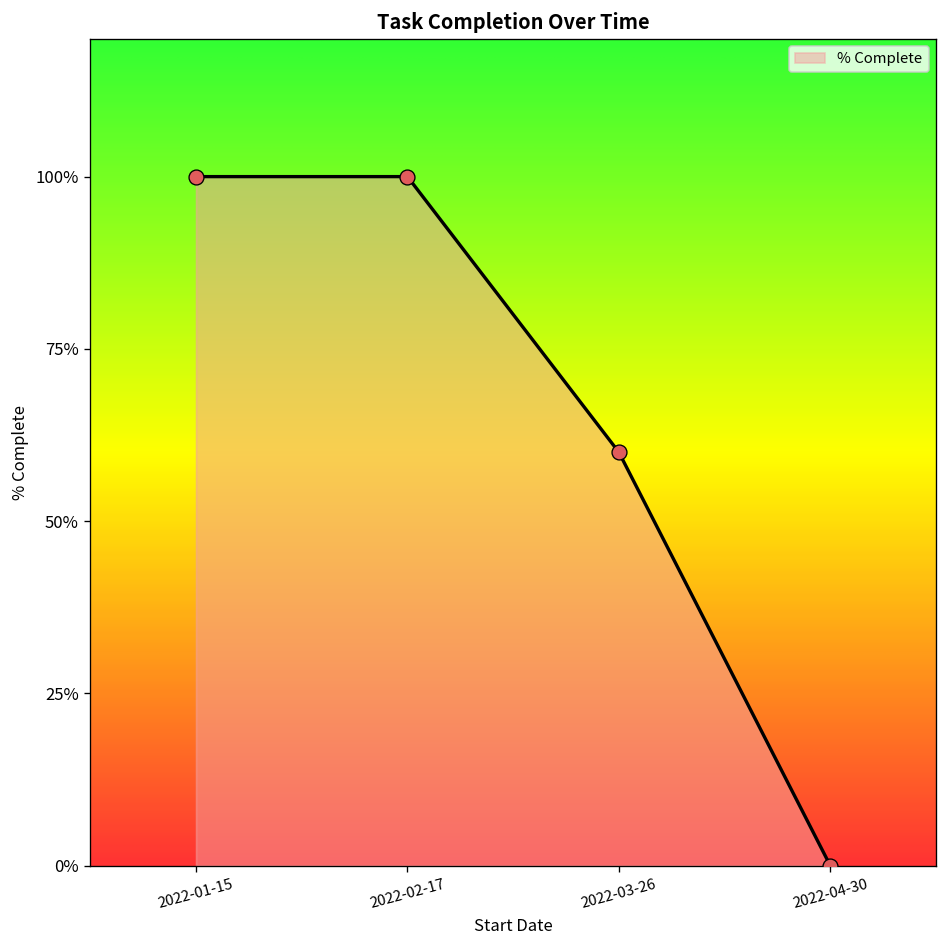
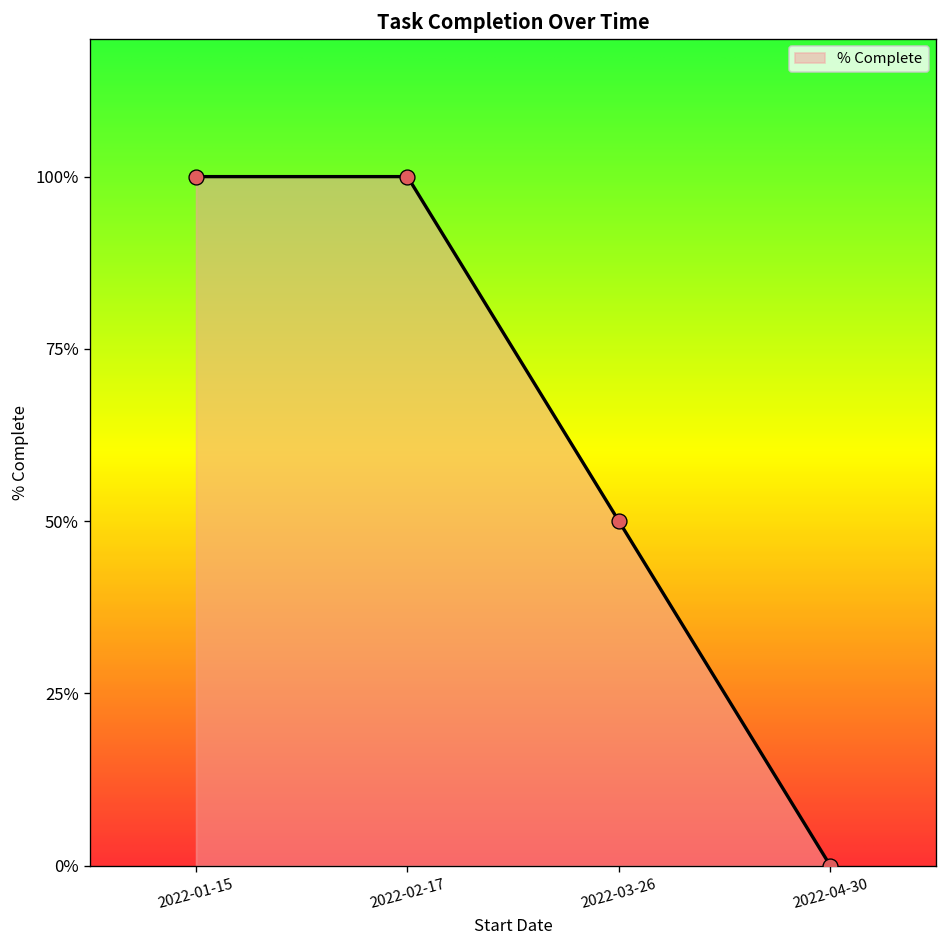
2022-03-26: 60% -> 50%
